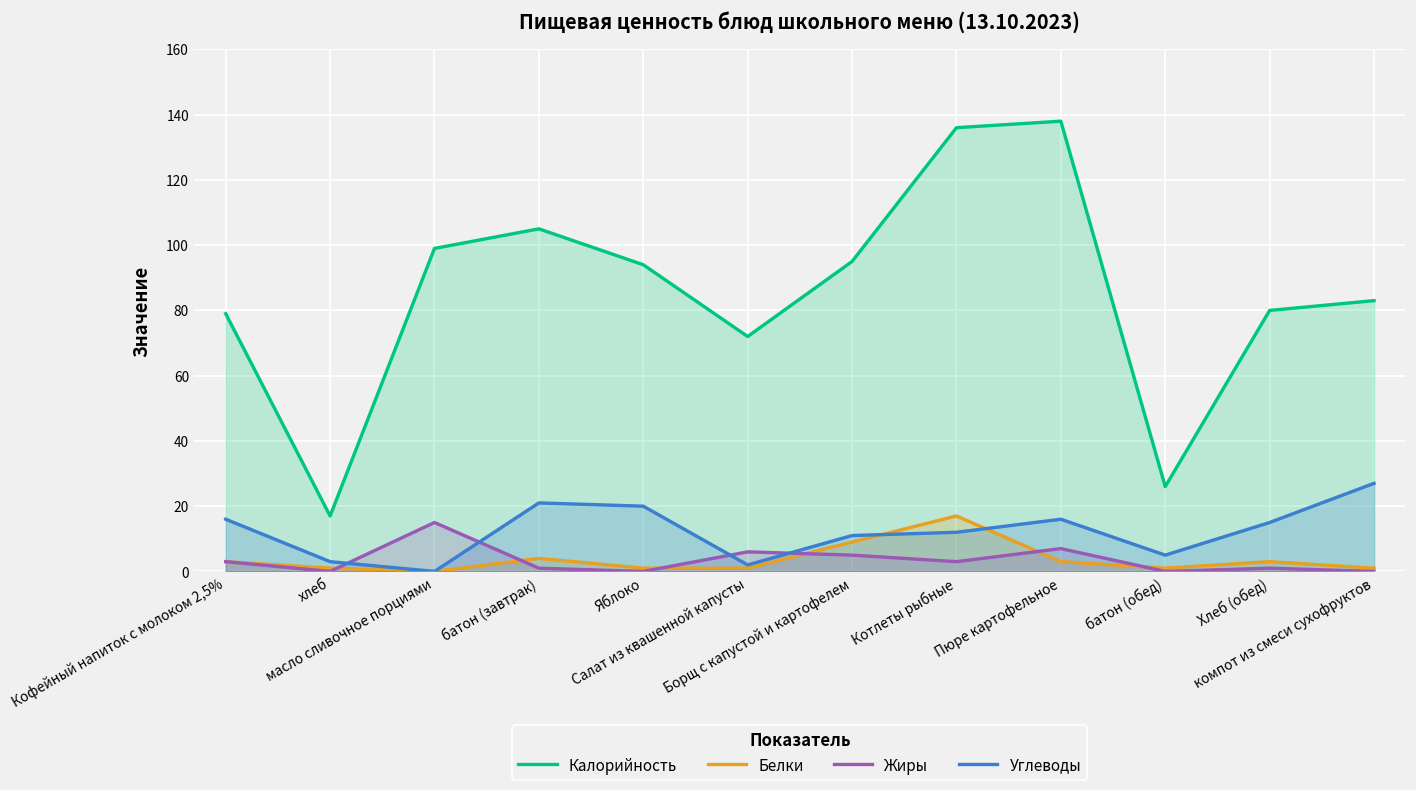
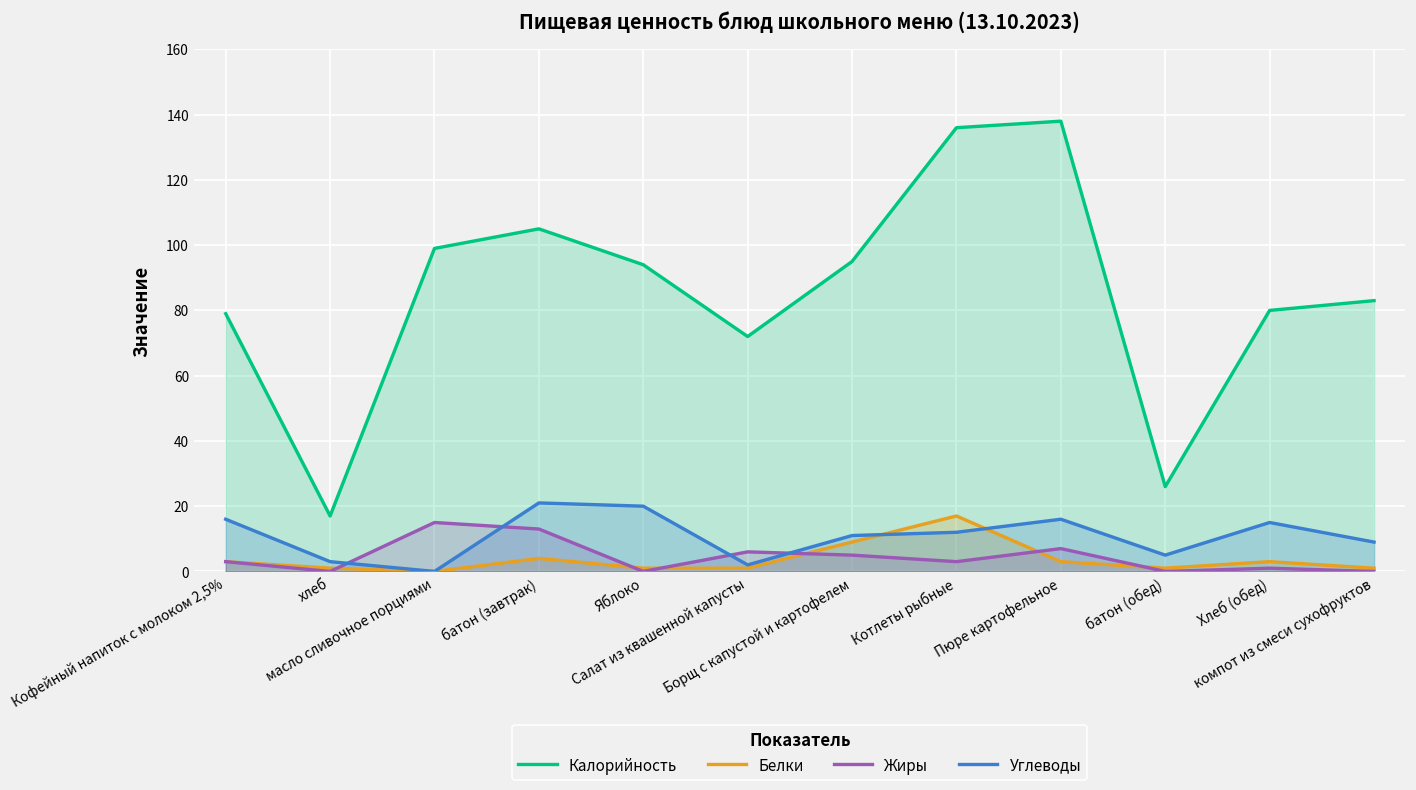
Жиры, батон (завтрак): 1 -> 13
Углеводы, компот из смеси сухофруктов: 27 -> 9
